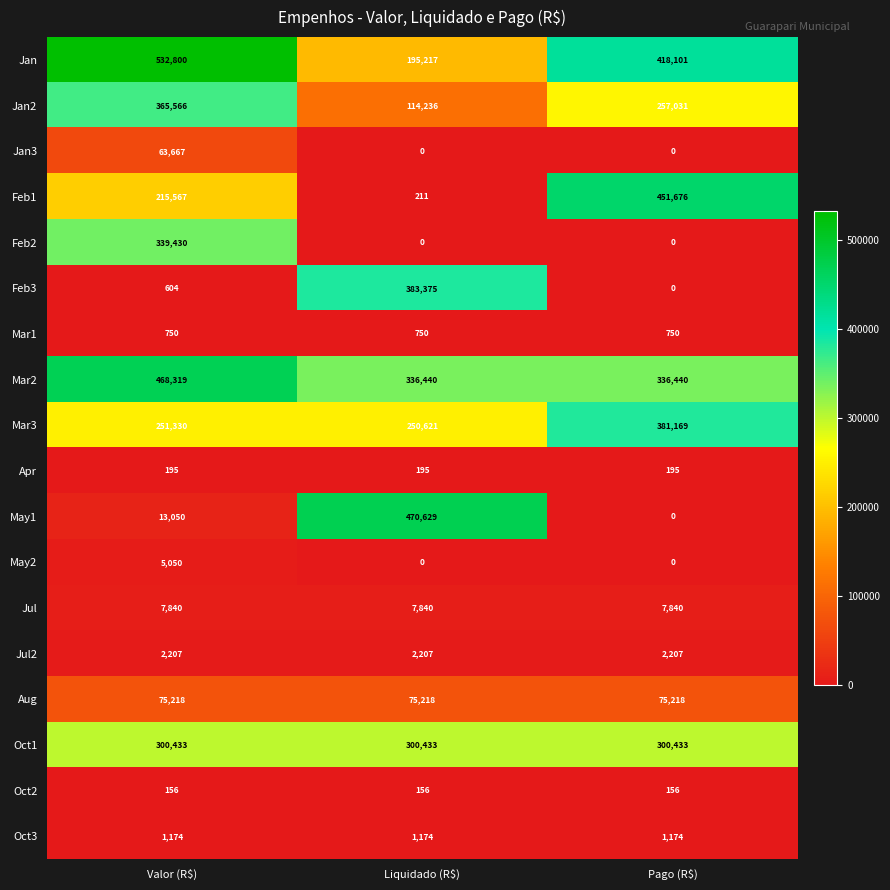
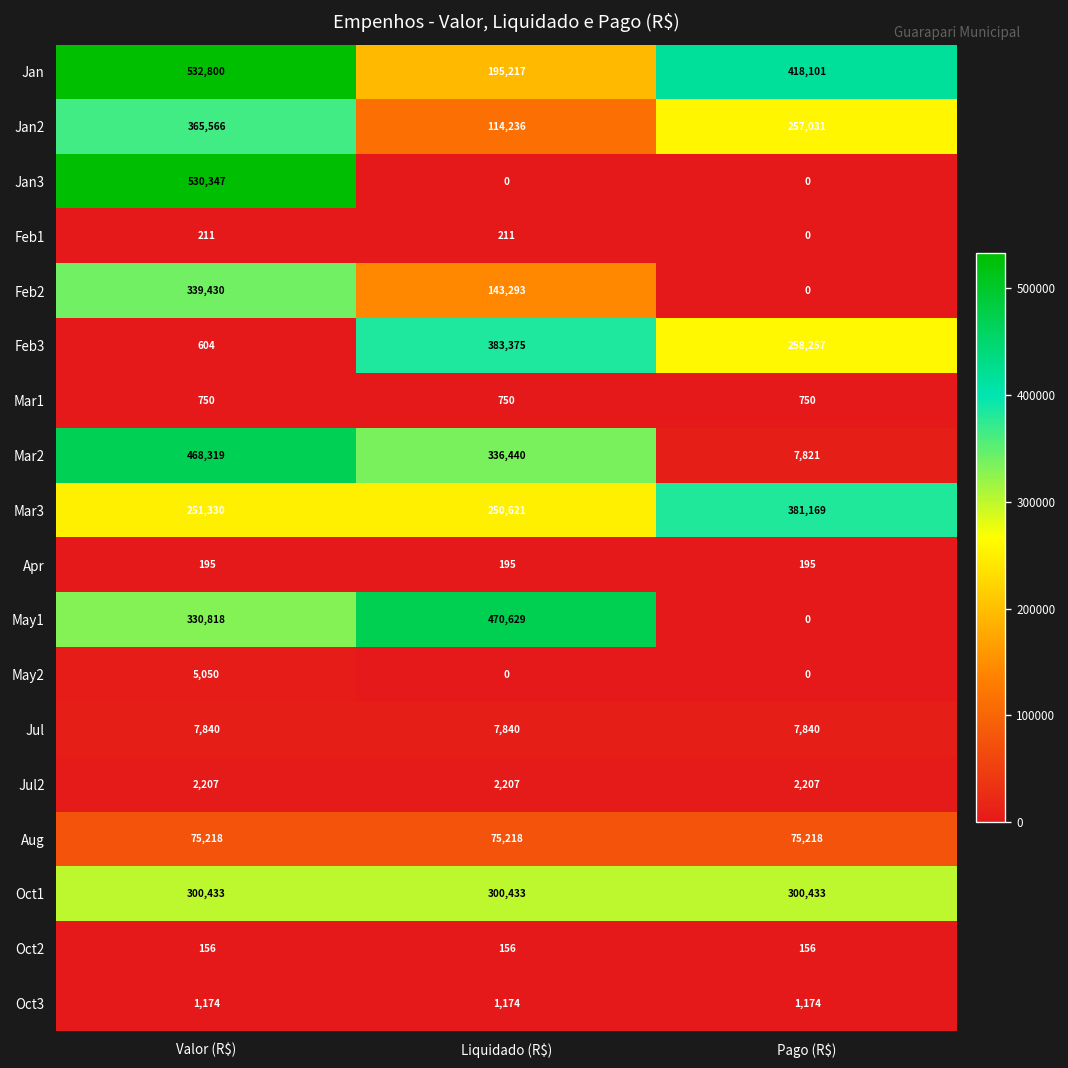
Jan3, Valor (R$): 63,667 -> 530,347
Feb1, Valor (R$): 215,567 -> 211
Feb1, Pago (R$): 451,676 -> 0
Feb2, Liquidado (R$): 0 -> 143,293
Feb3, Pago (R$): 0 -> 258,257
Mar2, Pago (R$): 336,440 -> 7,821
May1, Valor (R$): 13,050 -> 330,818
